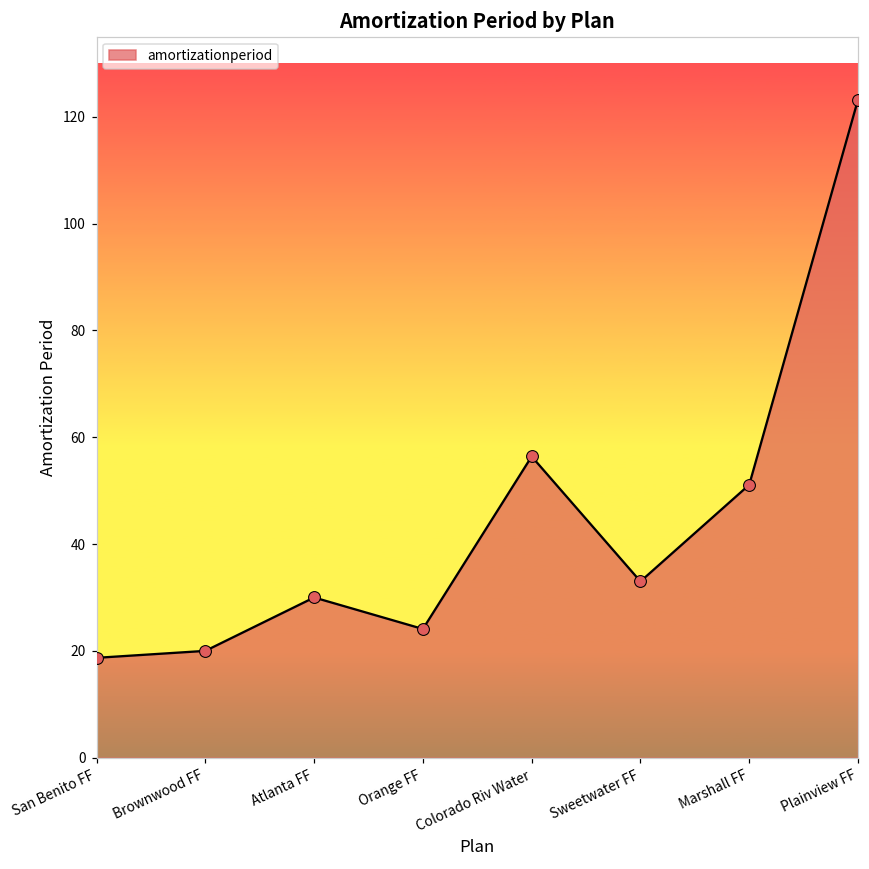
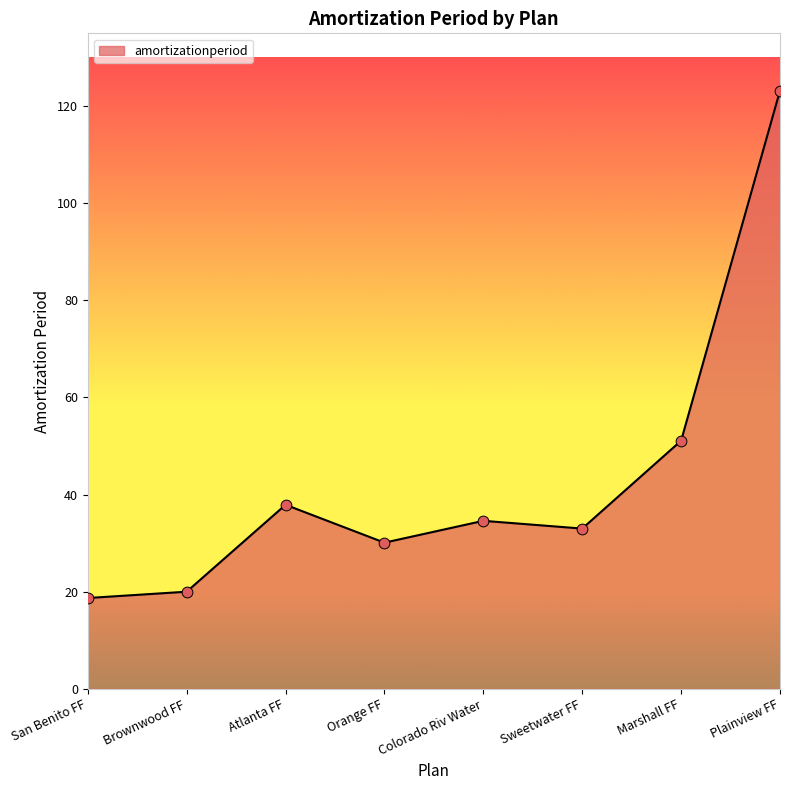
Atlanta FF: 30 -> 38
Orange FF: 24 -> 30
Colorado Riv Water: 56 -> 35
